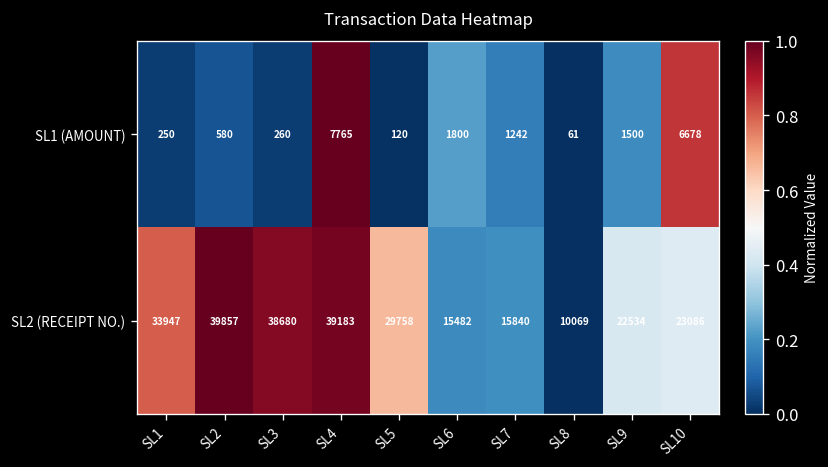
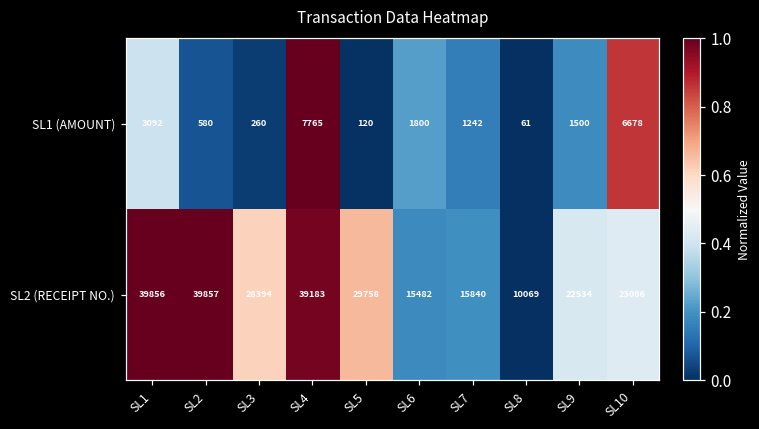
SL1 (AMOUNT), SL1: 250 -> 3092
SL2 (RECEIPT NO.), SL1: 33947 -> 39856
SL2 (RECEIPT NO.), SL3: 38680 -> 28394
